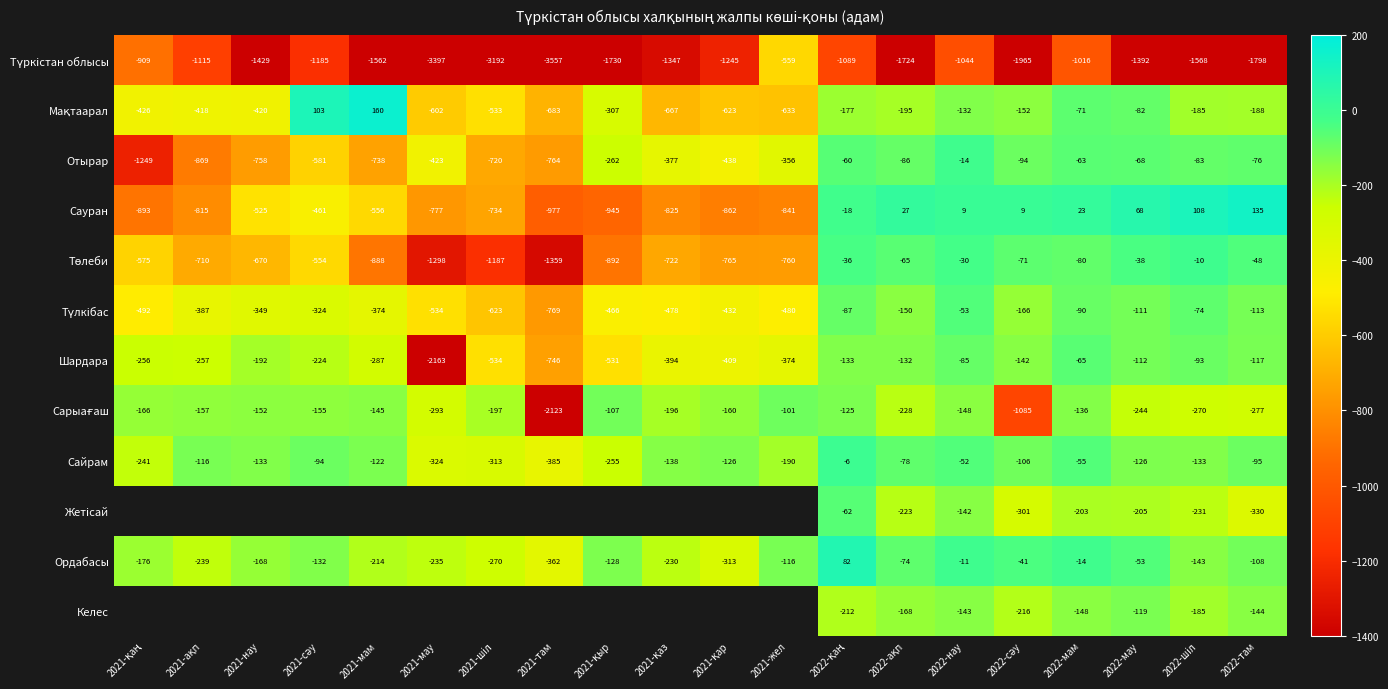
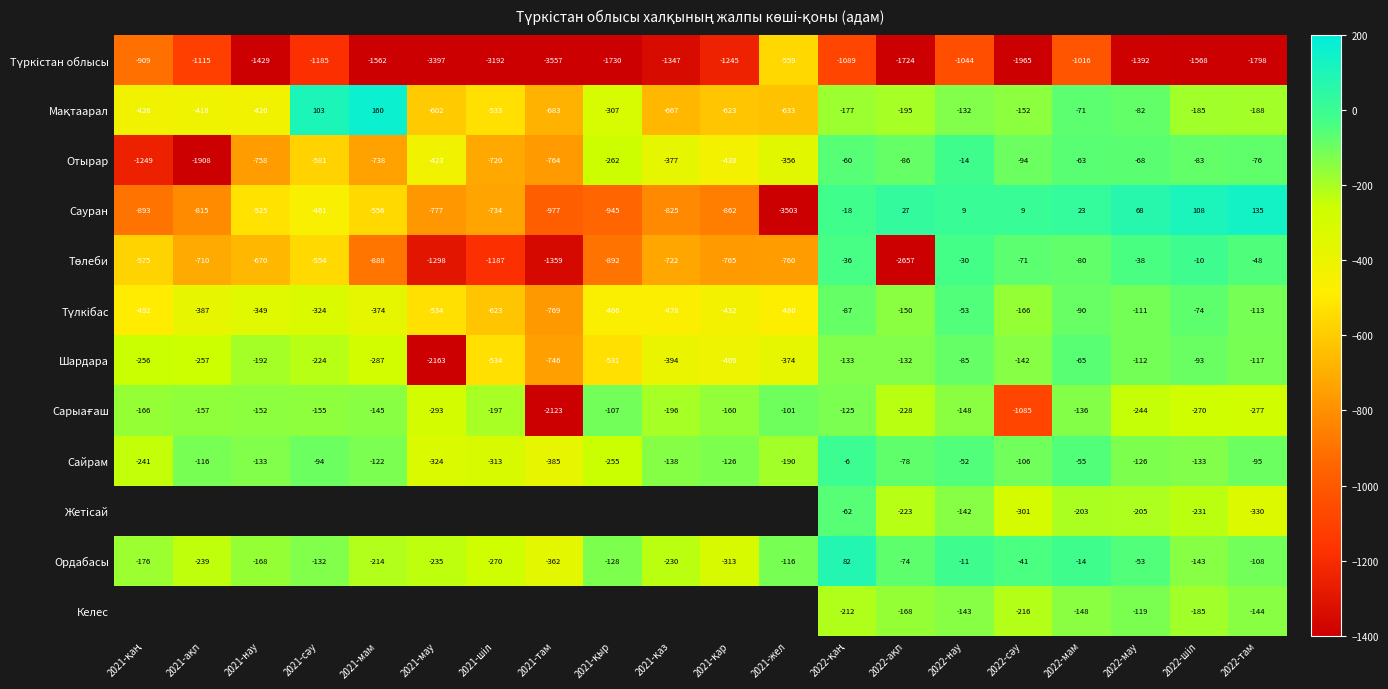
Отырар, 2021-ақп: -869 -> -1908
Сауран, 2021-жел: -841 -> -3503
Төлеби, 2022-ақп: -65 -> -2657
